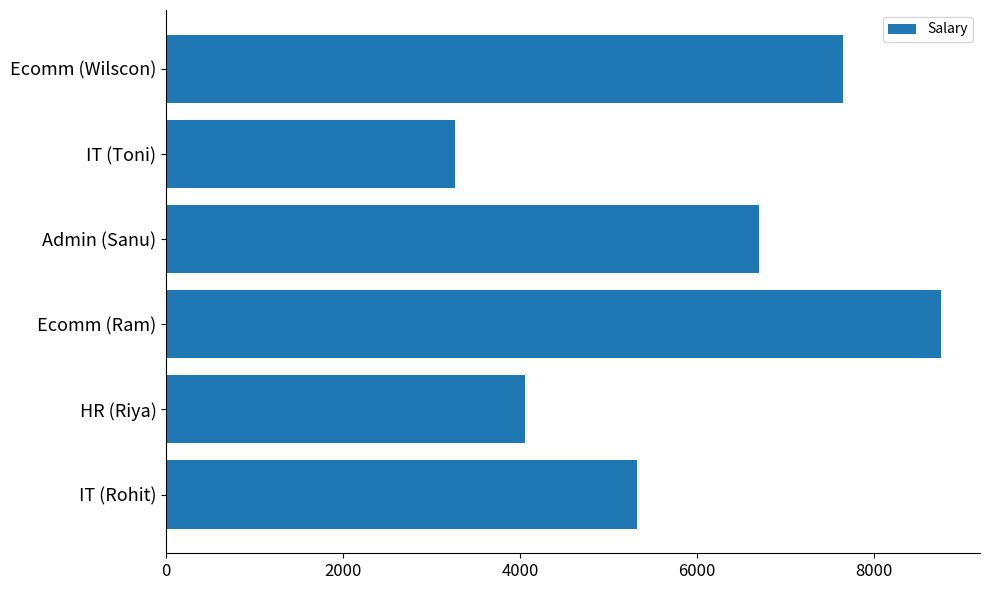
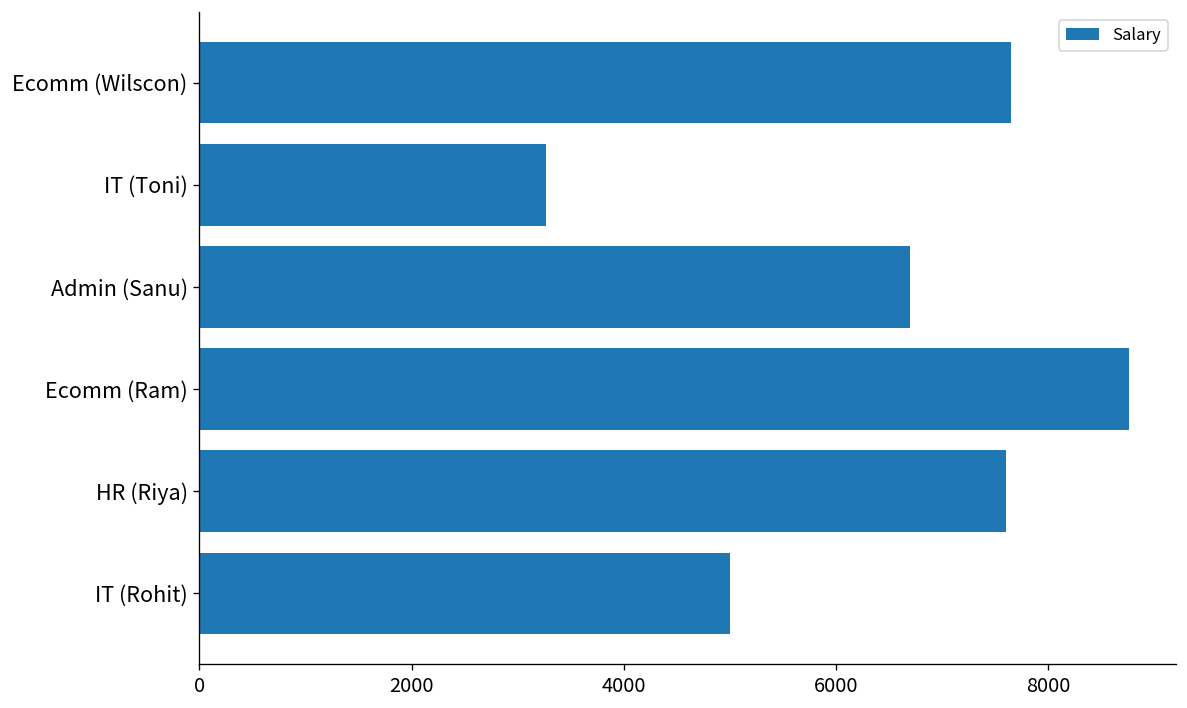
HR (Riya): 4100 -> 7600
IT (Rohit): 5300 -> 5000
